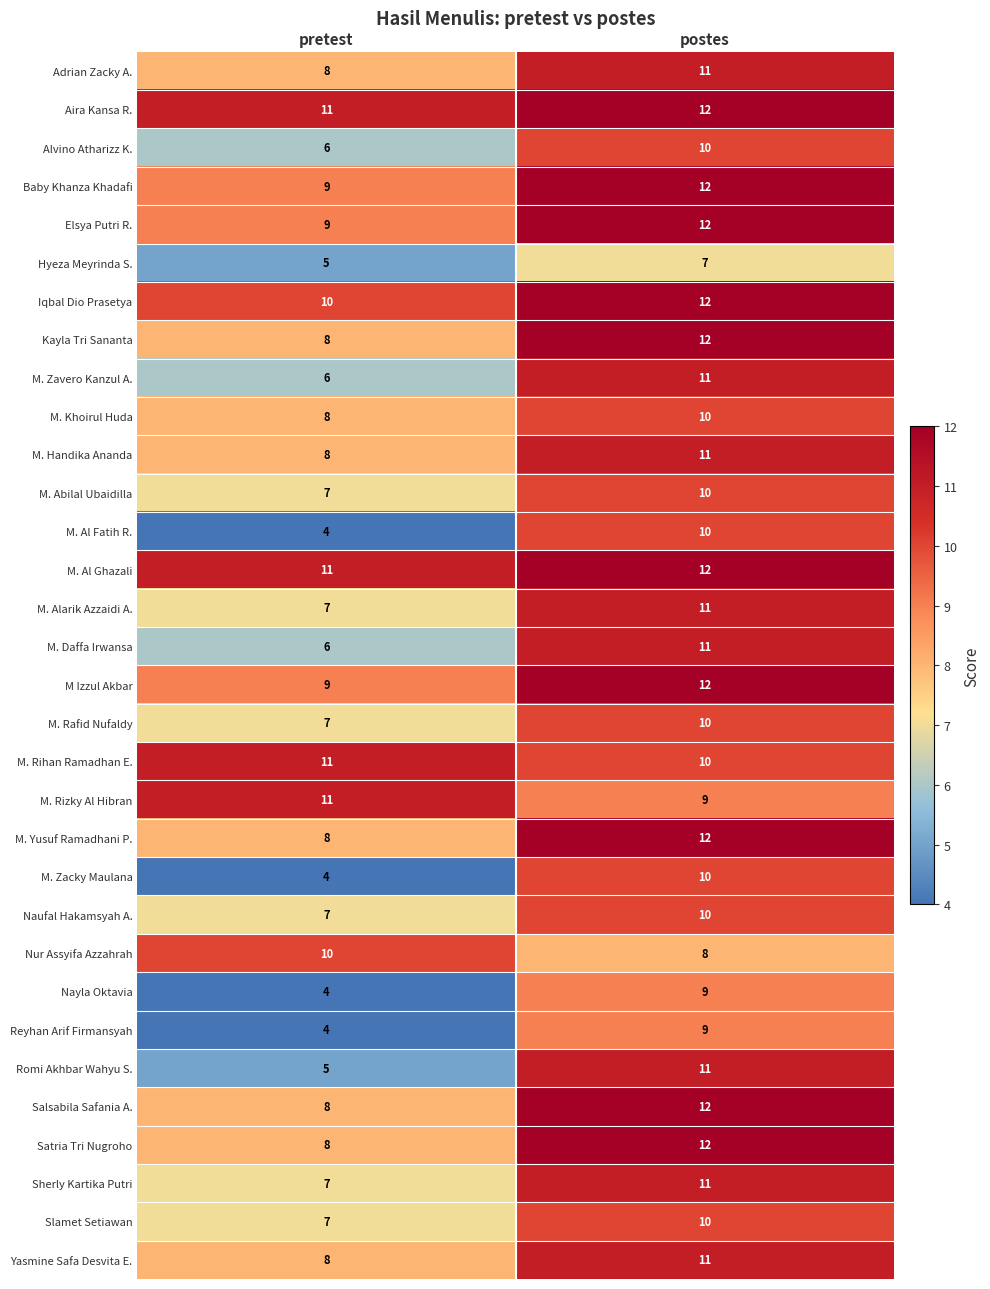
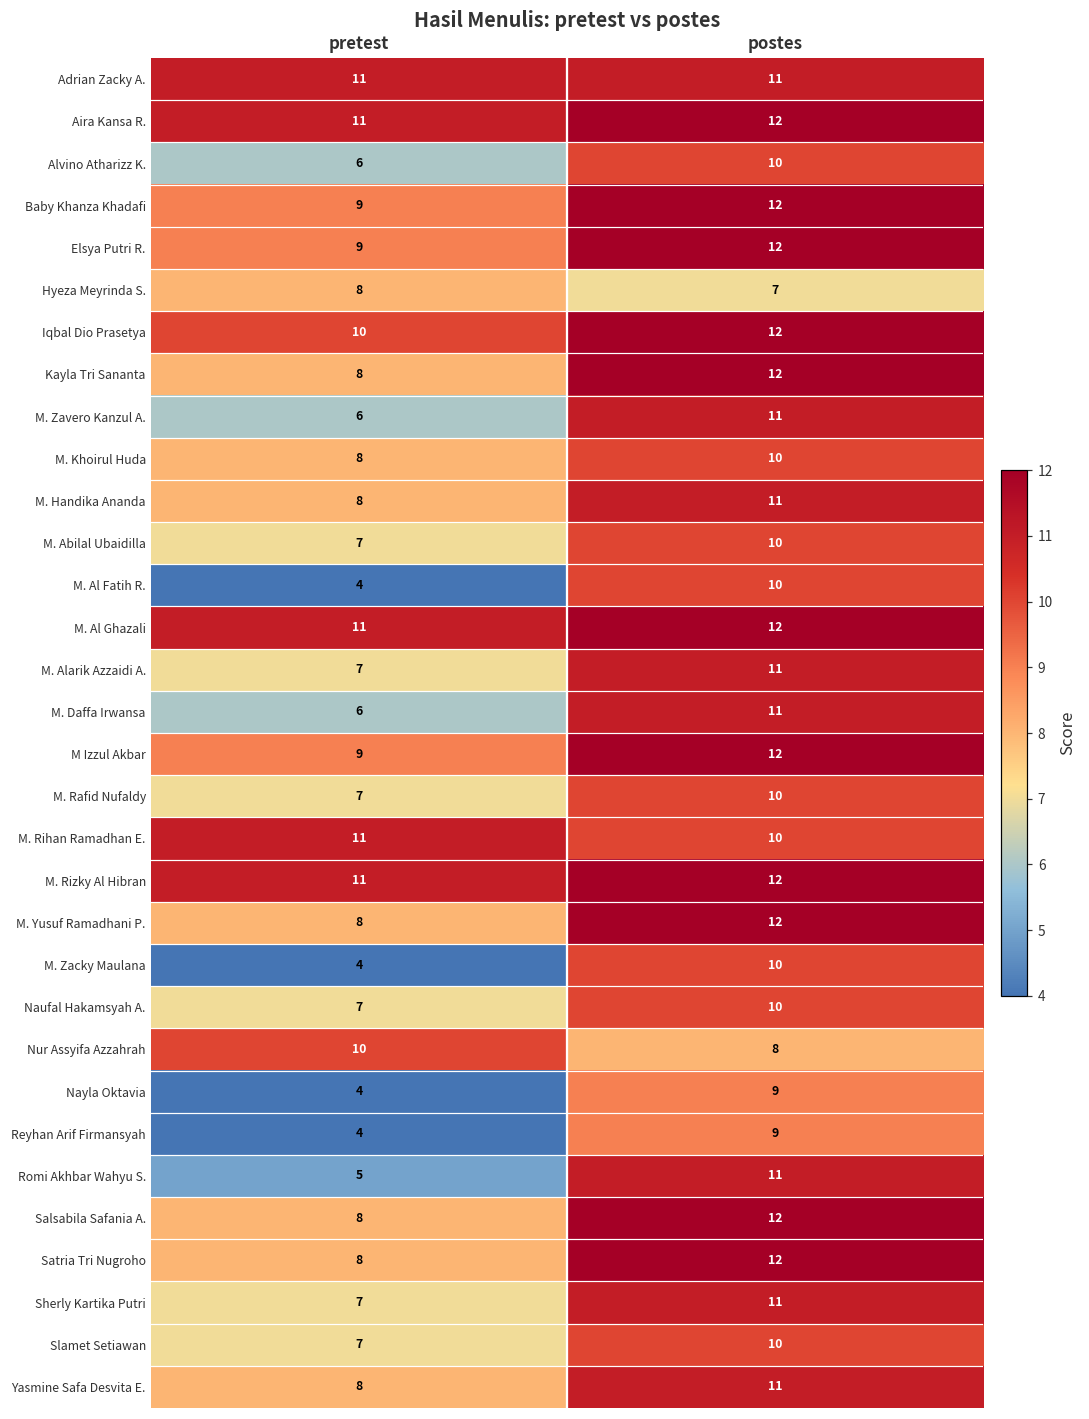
Adrian Zacky A., pretest: 8 -> 11
Hyeza Meyrinda S., pretest: 5 -> 8
M. Rizky Al Hibran, postes: 9 -> 12
